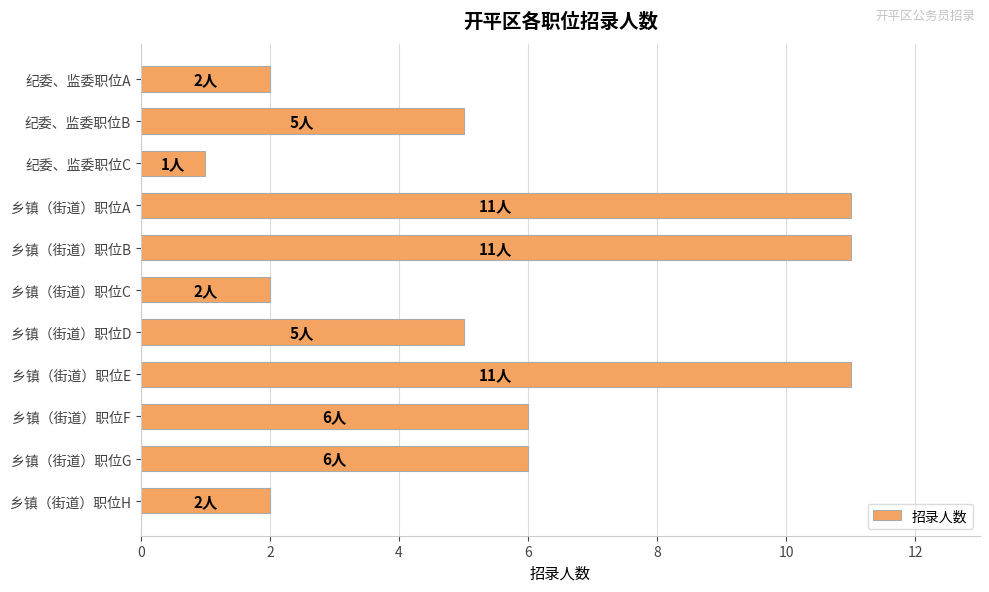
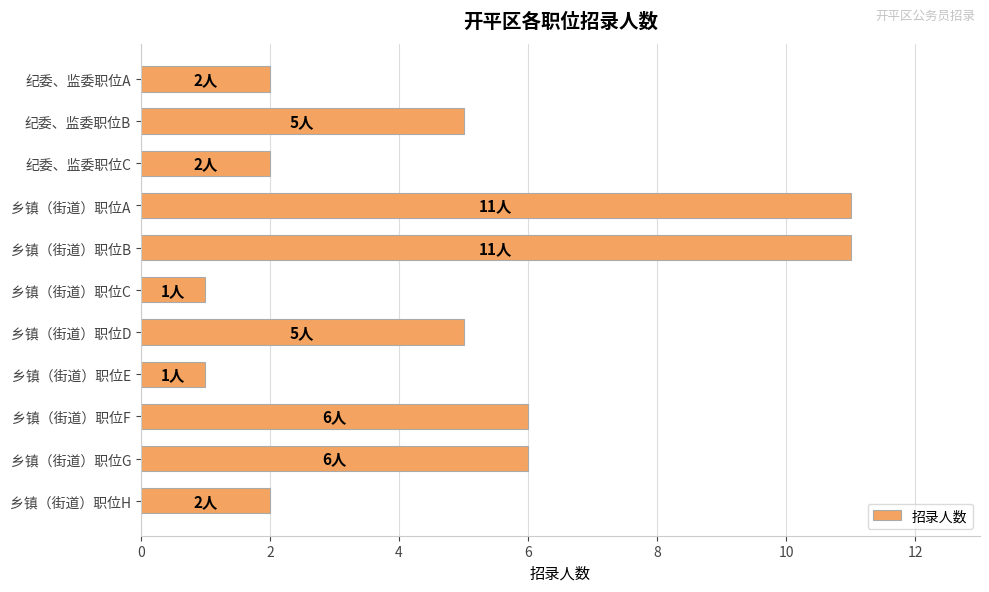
纪委、监委职位C: 1人 -> 2人
乡镇（街道）职位C: 2人 -> 1人
乡镇（街道）职位E: 11人 -> 1人
